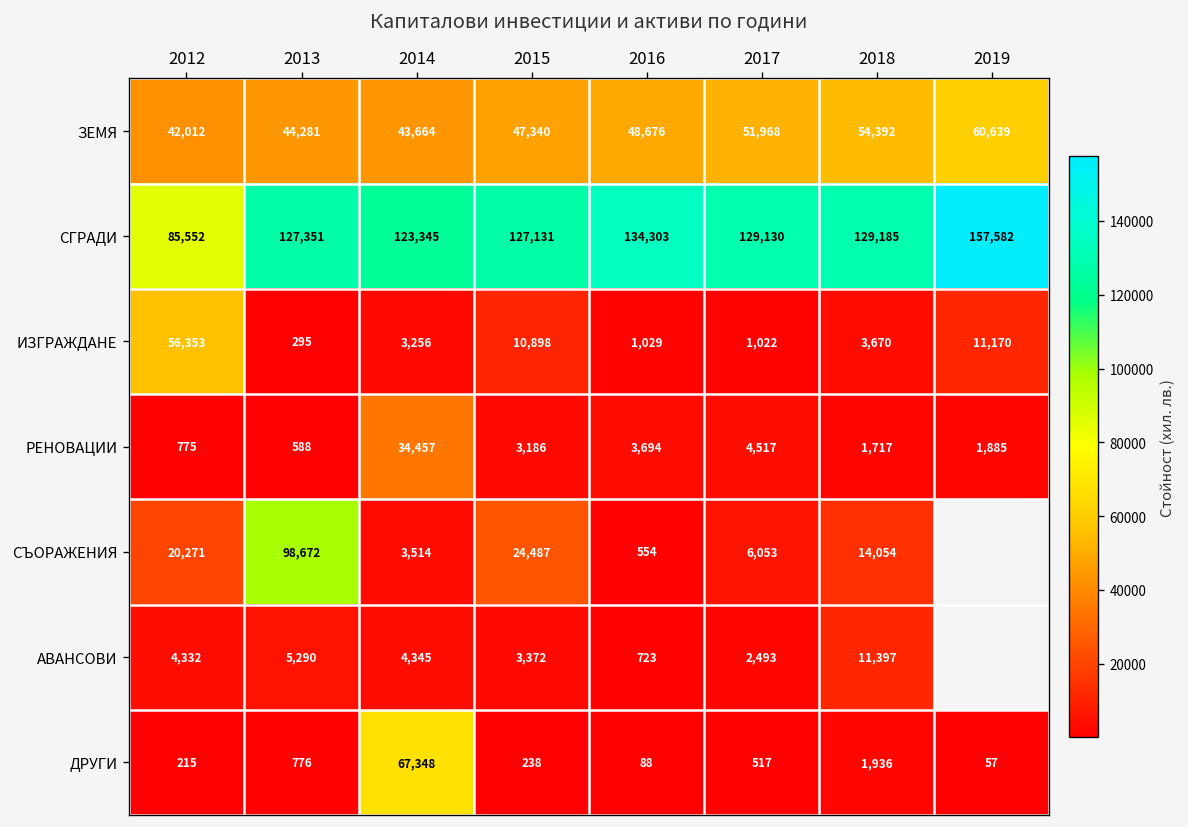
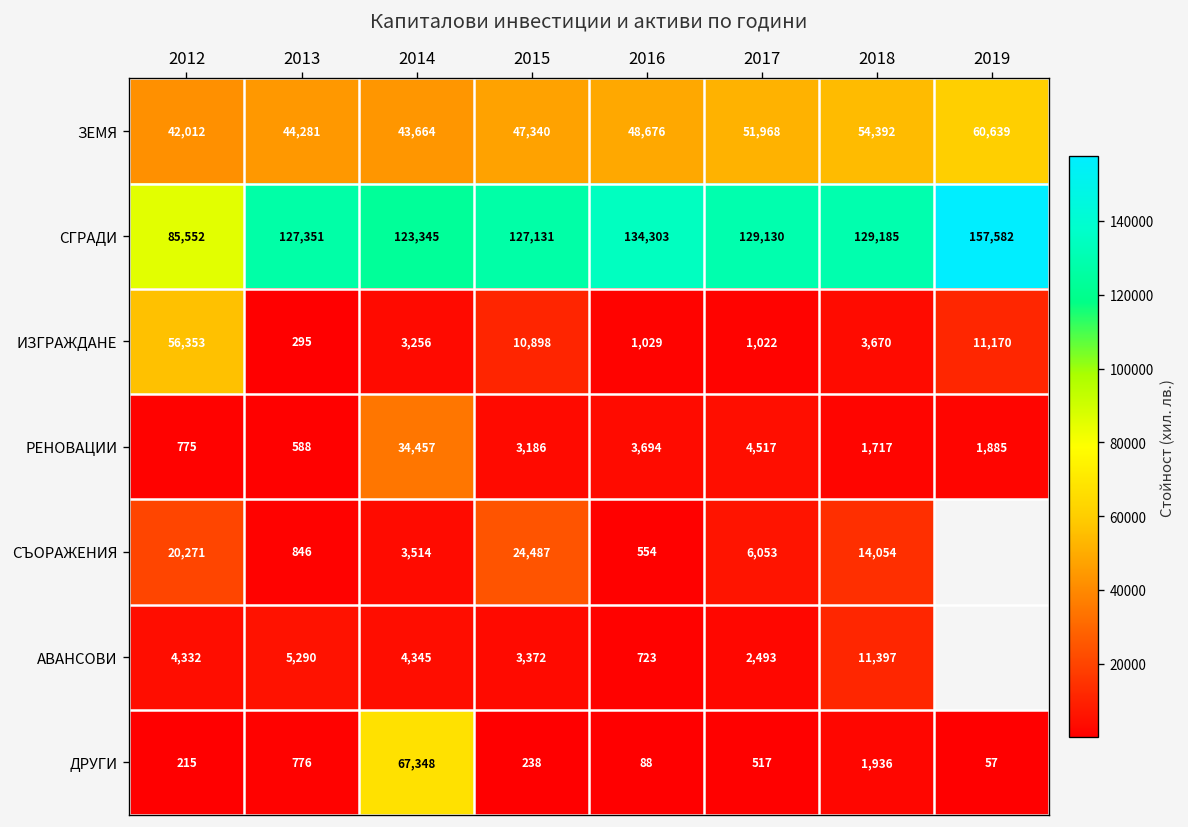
СЪОРАЖЕНИЯ, 2013: 98,672 -> 846
